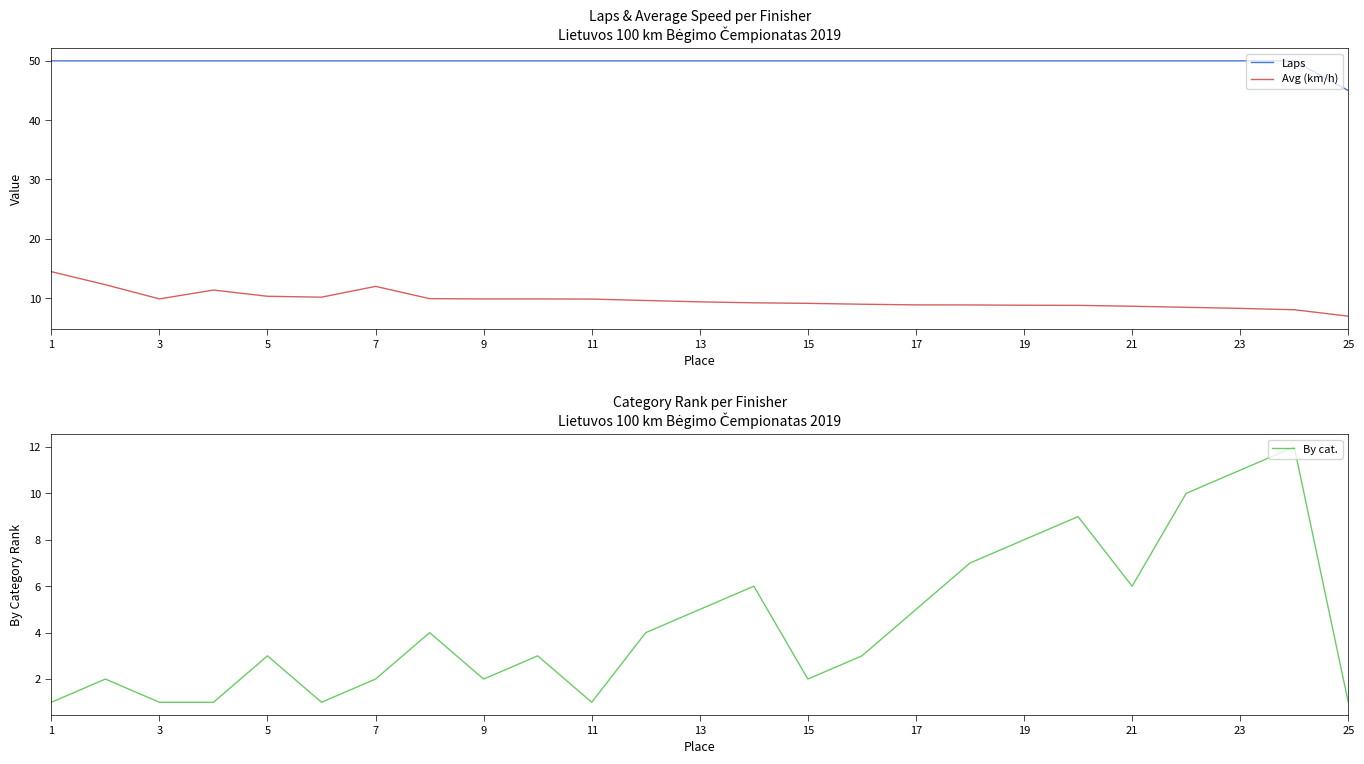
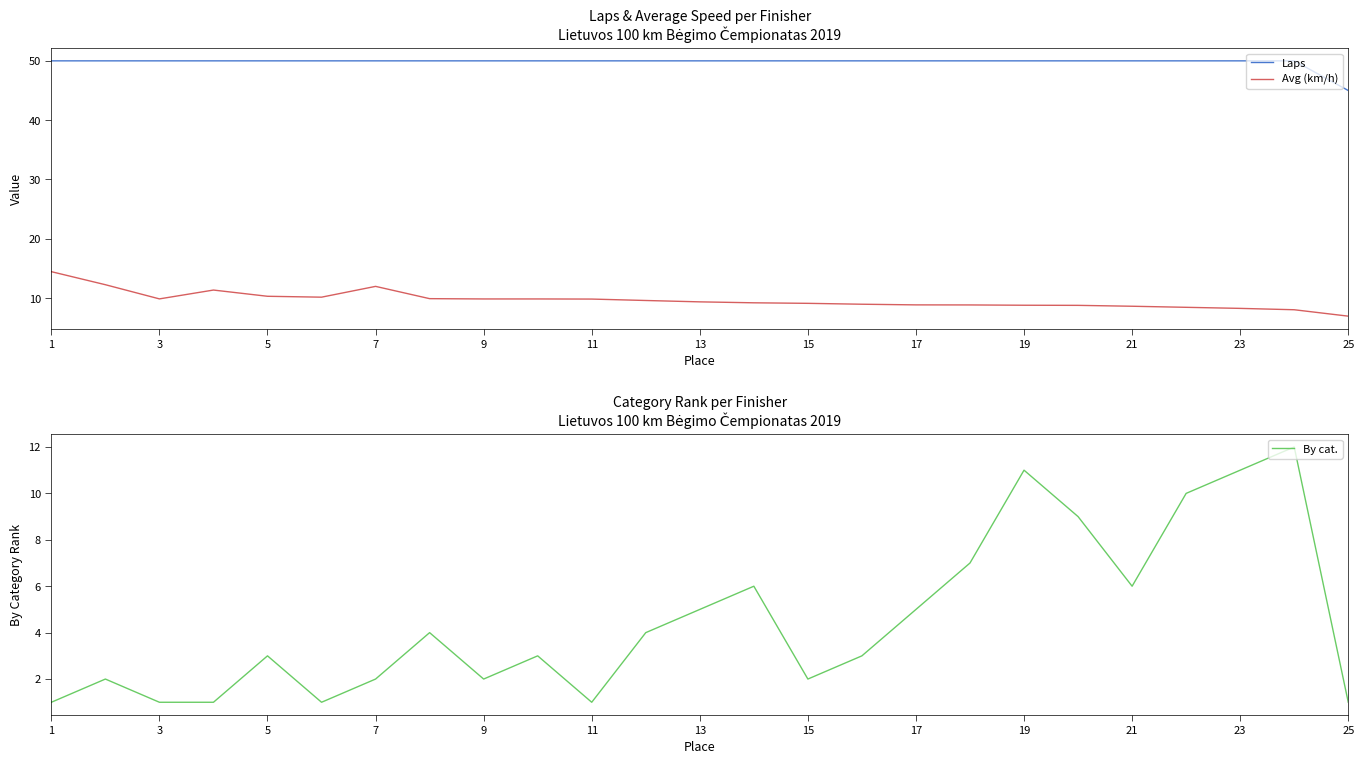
Category Rank per Finisher Lietuvos 100 km Bėgimo Čempionatas 2019, 19: 8 -> 11
